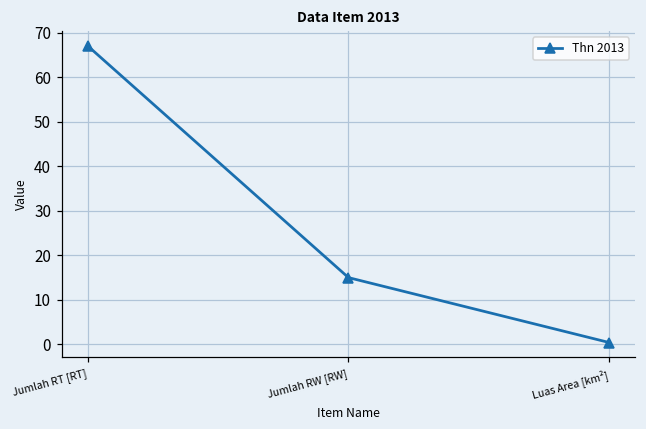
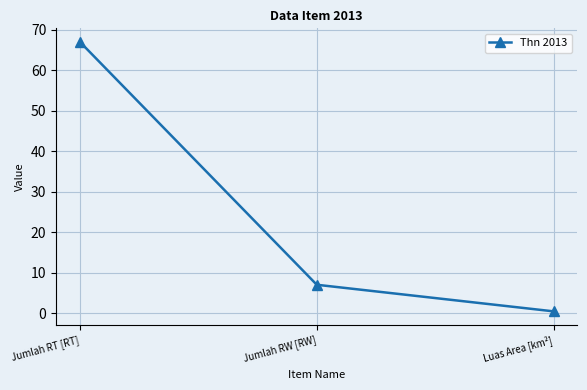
Jumlah RW [RW]: 15 -> 7
